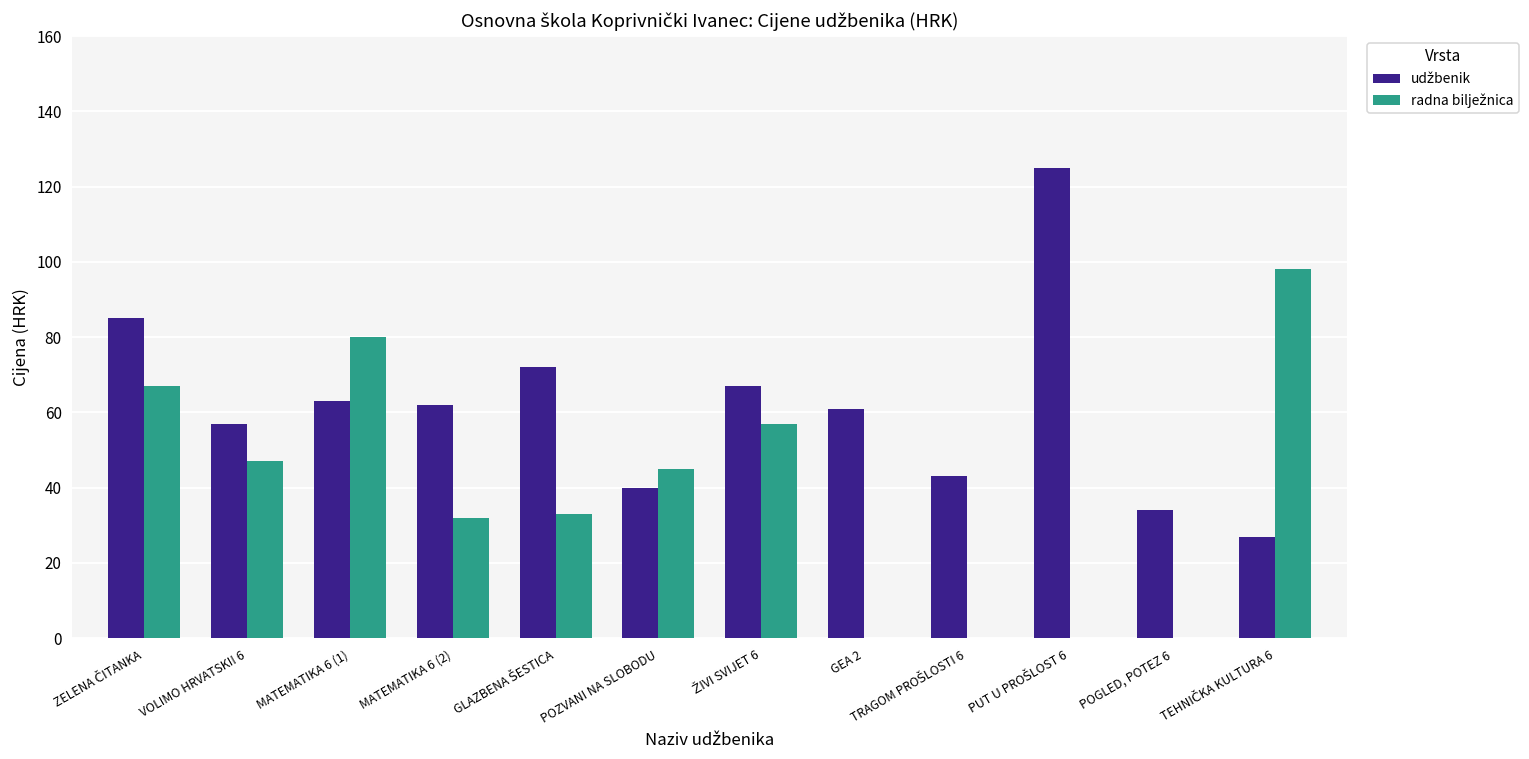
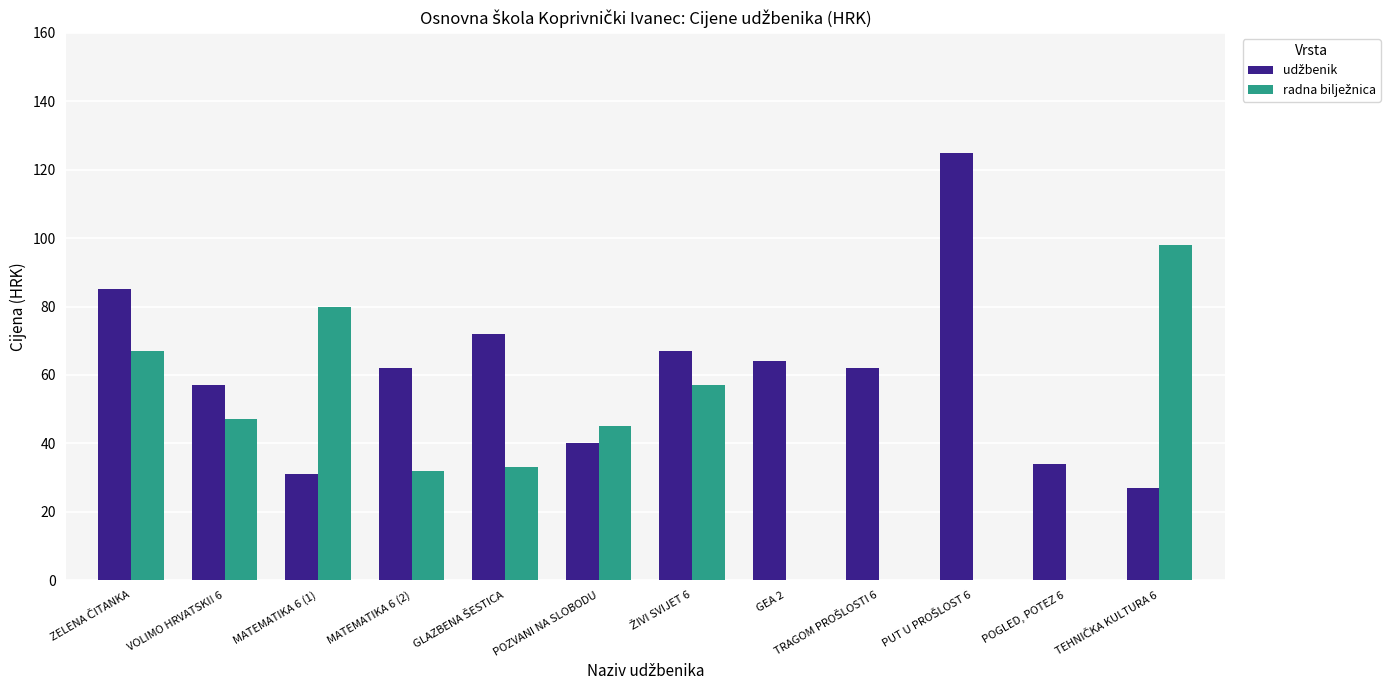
udžbenik, MATEMATIKA 6 (1): 63 -> 31
udžbenik, GEA 2: 61 -> 64
udžbenik, TRAGOM PROŠLOSTI 6: 43 -> 62
